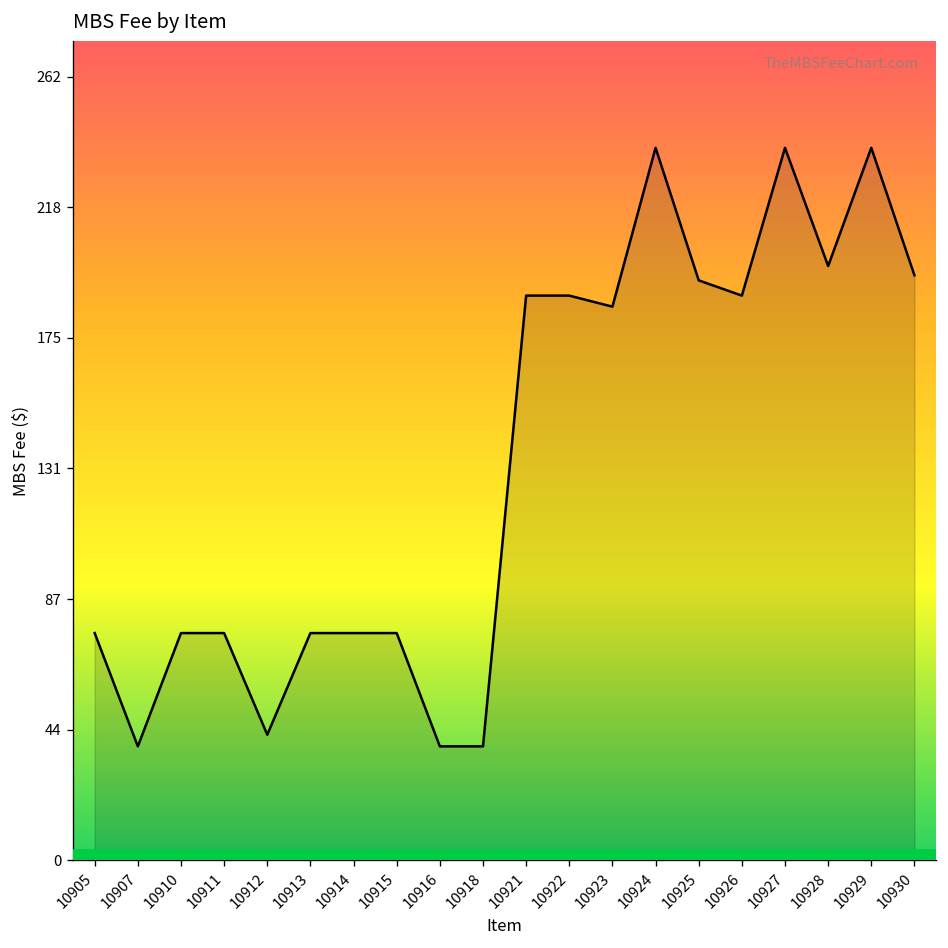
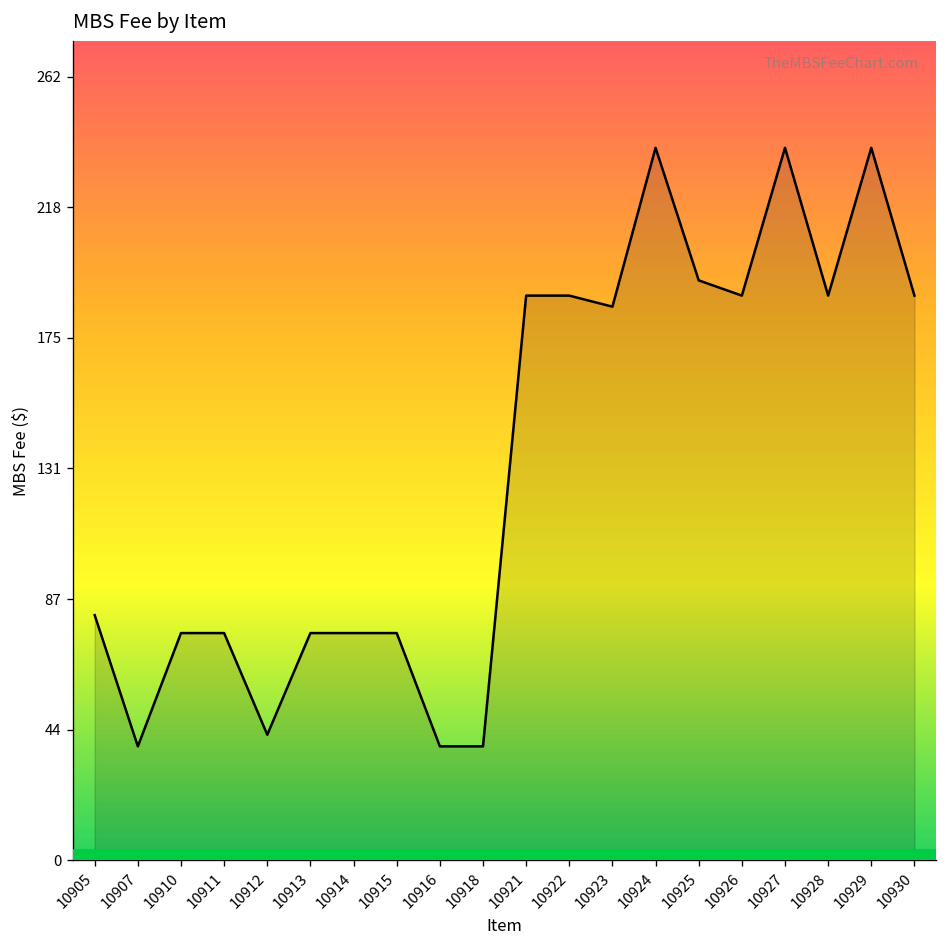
10905: 76 -> 82
10928: 199 -> 189
10930: 196 -> 189
